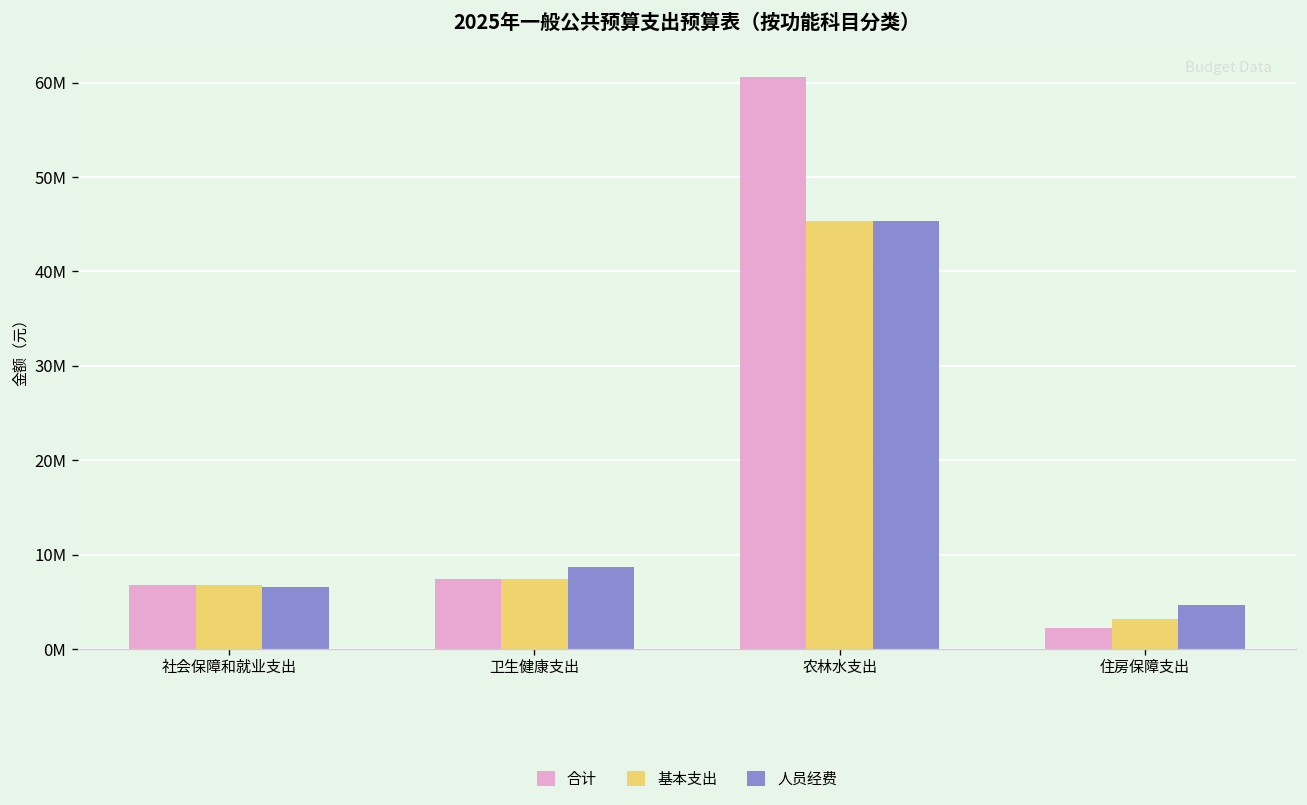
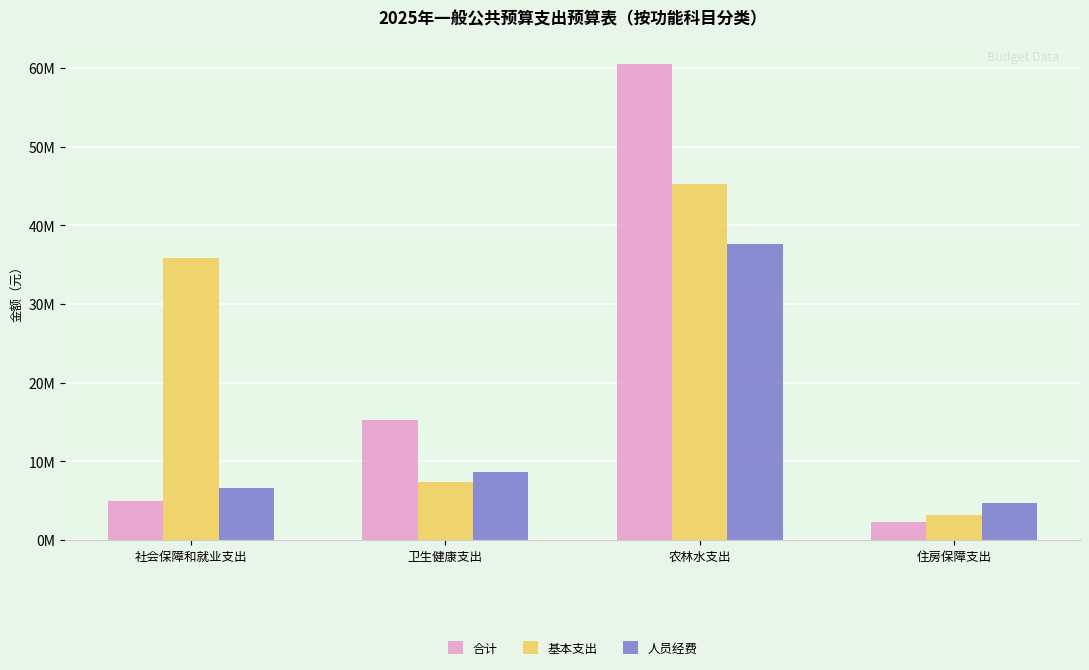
合计, 社会保障和就业支出: 7000000 -> 5000000
基本支出, 社会保障和就业支出: 7000000 -> 36000000
合计, 卫生健康支出: 7000000 -> 15000000
人员经费, 农林水支出: 45000000 -> 38000000
